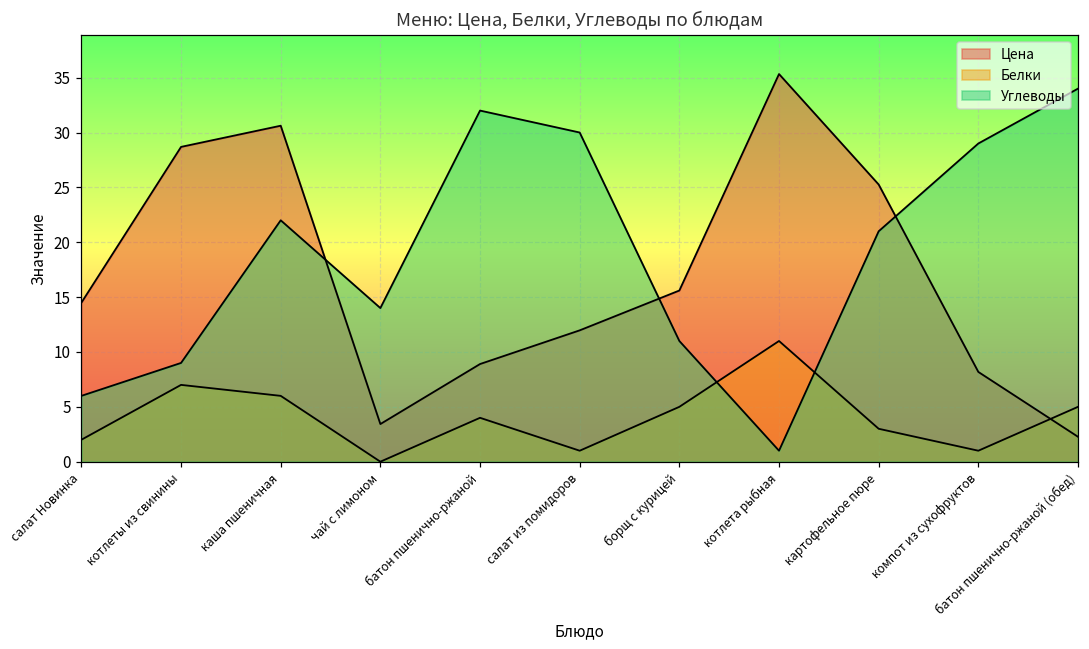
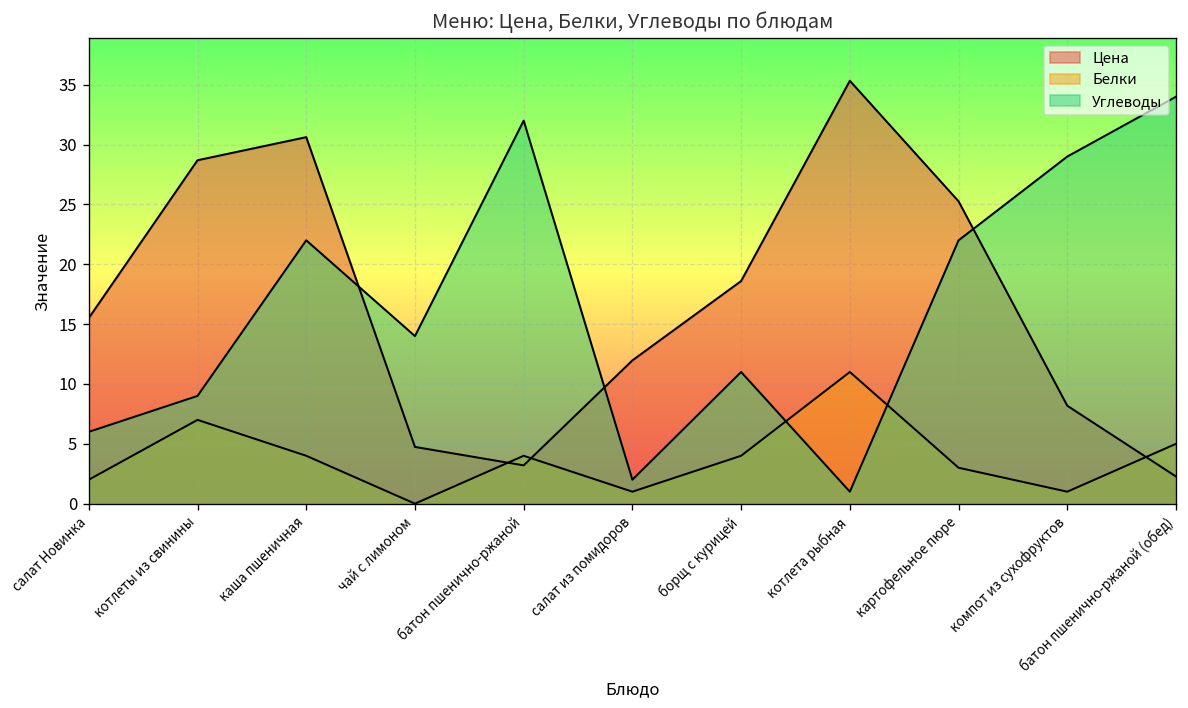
Цена, салат Новинка: 14 -> 16
Белки, каша пшеничная: 6 -> 4
Цена, чай с лимоном: 3 -> 5
Цена, батон пшенично-ржаной: 9 -> 3
Углеводы, салат из помидоров: 30 -> 2
Цена, борщ с курицей: 16 -> 19
Белки, борщ с курицей: 5 -> 4
Углеводы, картофельное пюре: 21 -> 22
